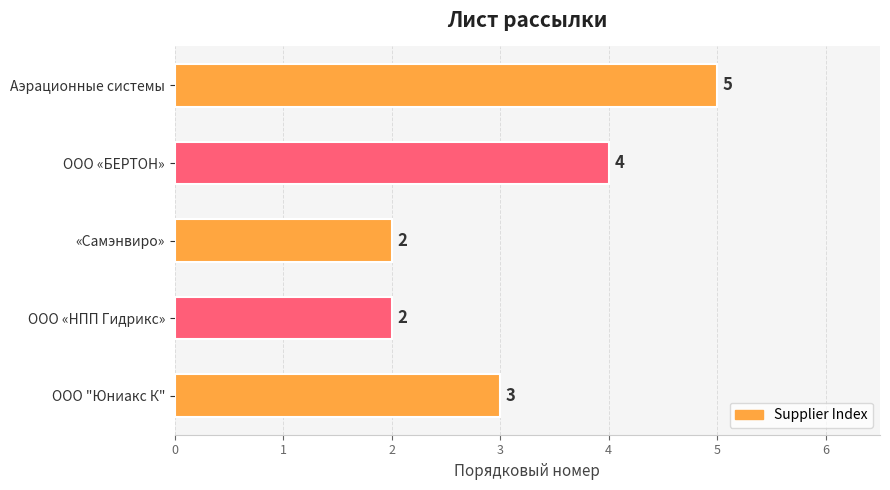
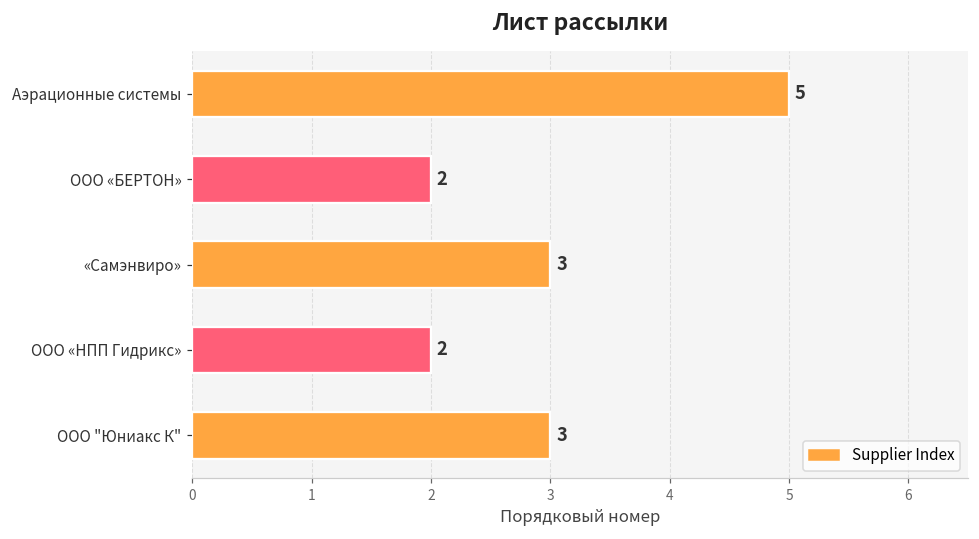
ООО «БЕРТОН»: 4 -> 2
«Самэнвиро»: 2 -> 3
